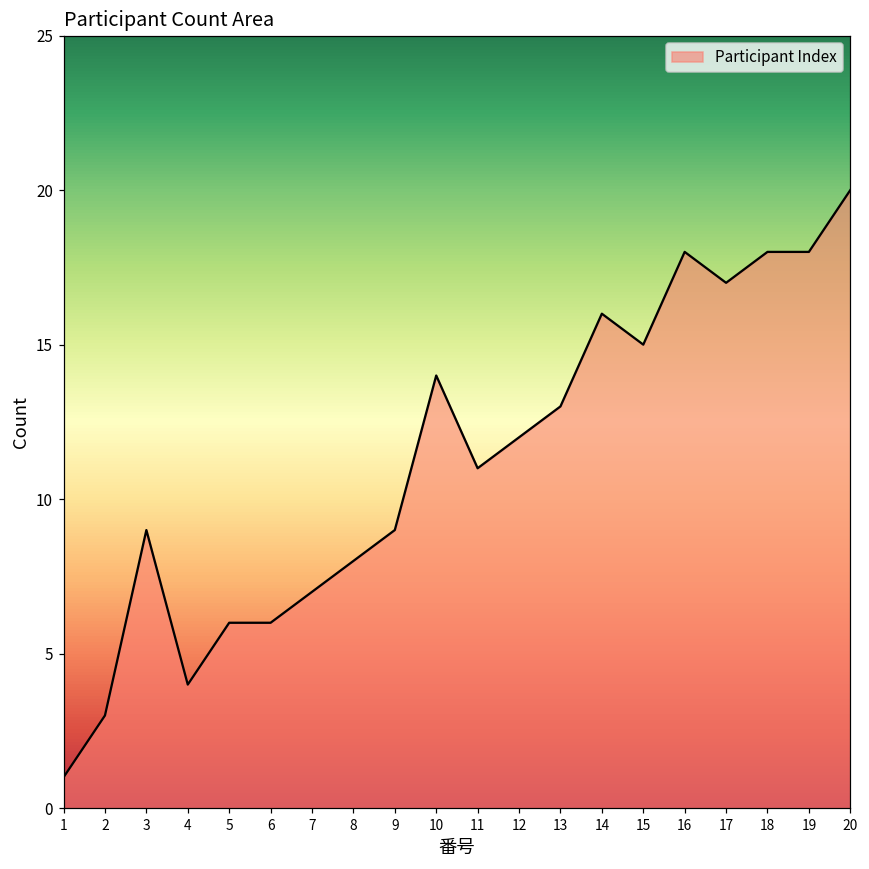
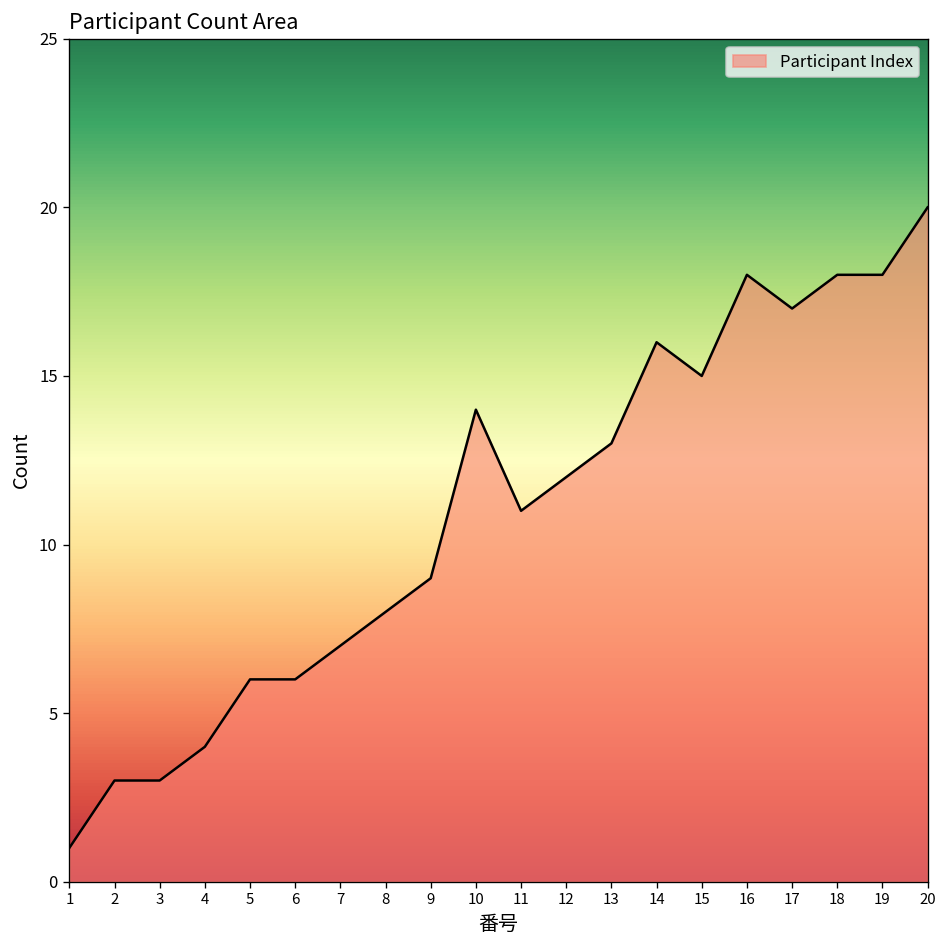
3: 9 -> 3
